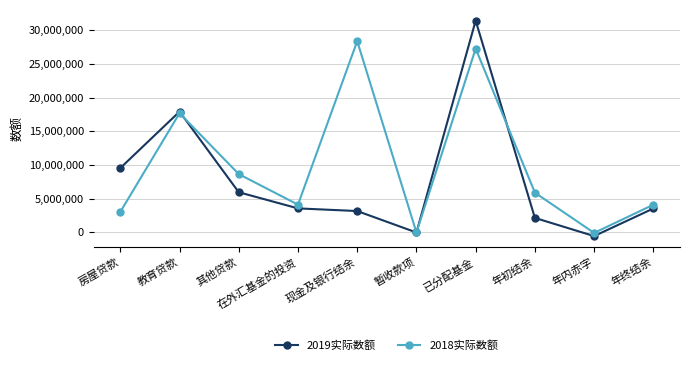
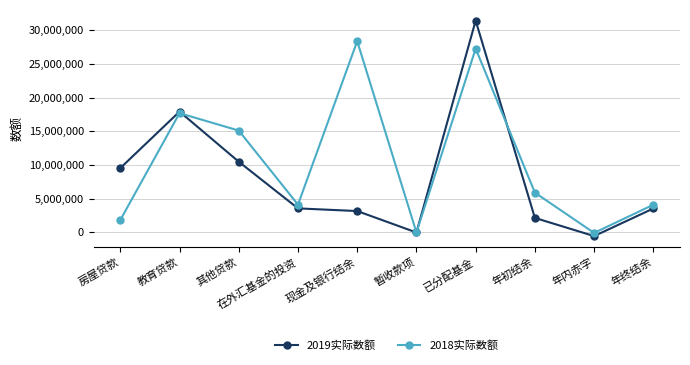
2018实际数额, 房屋贷款: 3,000,000 -> 2,000,000
2019实际数额, 其他贷款: 6,000,000 -> 10,000,000
2018实际数额, 其他贷款: 9,000,000 -> 15,000,000
